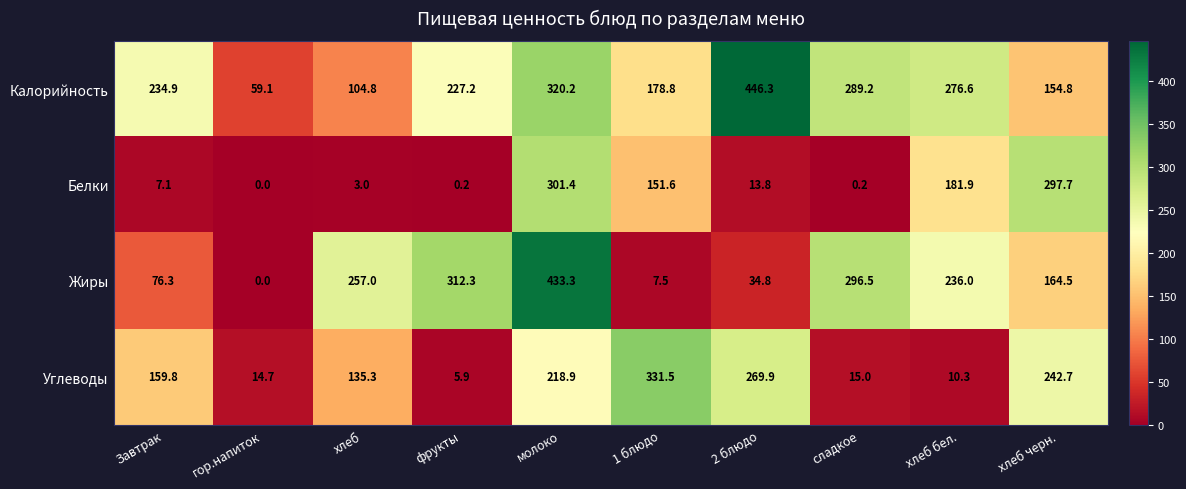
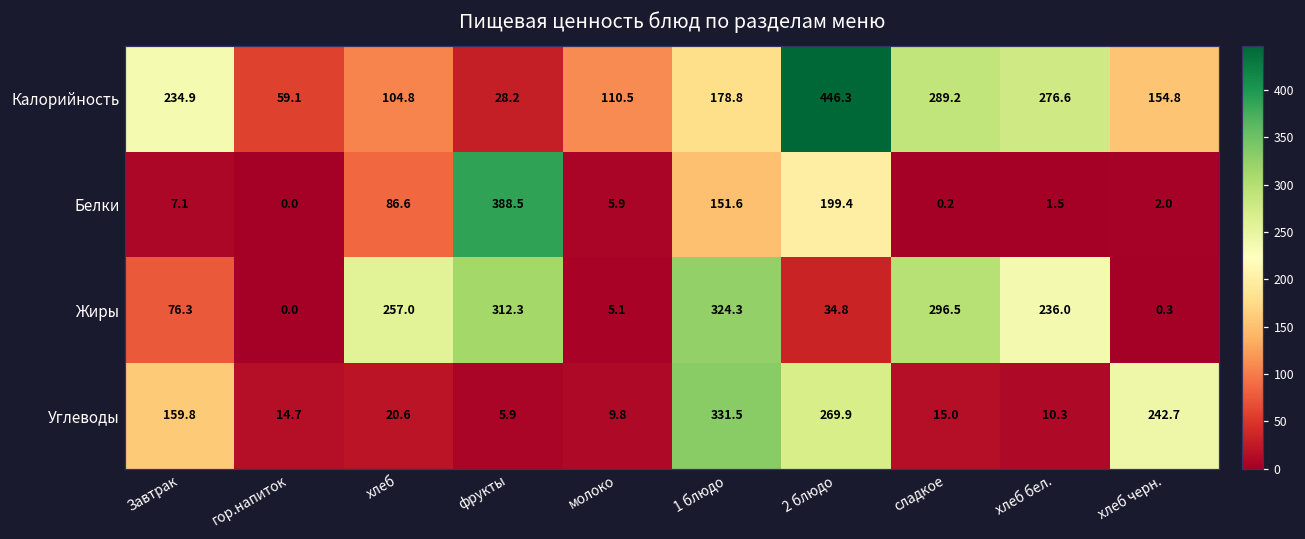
Калорийность, фрукты: 227.2 -> 28.2
Калорийность, молоко: 320.2 -> 110.5
Белки, хлеб: 3.0 -> 86.6
Белки, фрукты: 0.2 -> 388.5
Белки, молоко: 301.4 -> 5.9
Белки, 2 блюдо: 13.8 -> 199.4
Белки, хлеб бел.: 181.9 -> 1.5
Белки, хлеб черн.: 297.7 -> 2.0
Жиры, молоко: 433.3 -> 5.1
Жиры, 1 блюдо: 7.5 -> 324.3
Жиры, хлеб черн.: 164.5 -> 0.3
Углеводы, хлеб: 135.3 -> 20.6
Углеводы, молоко: 218.9 -> 9.8
